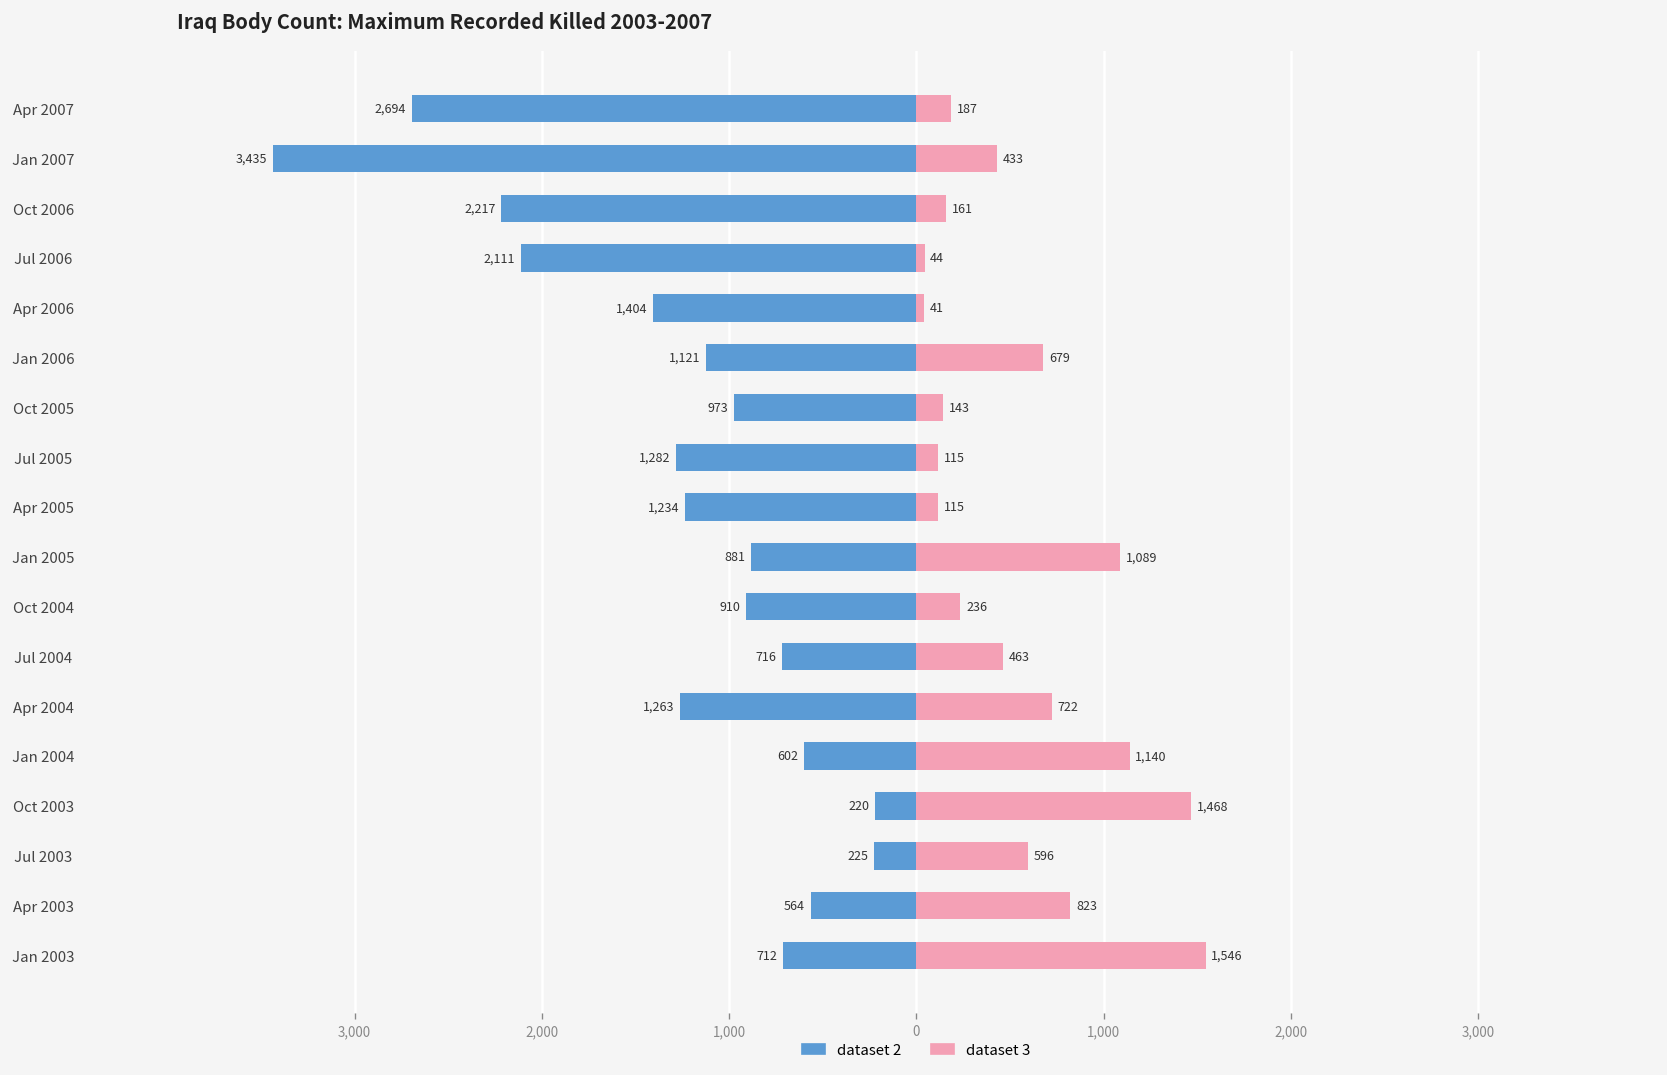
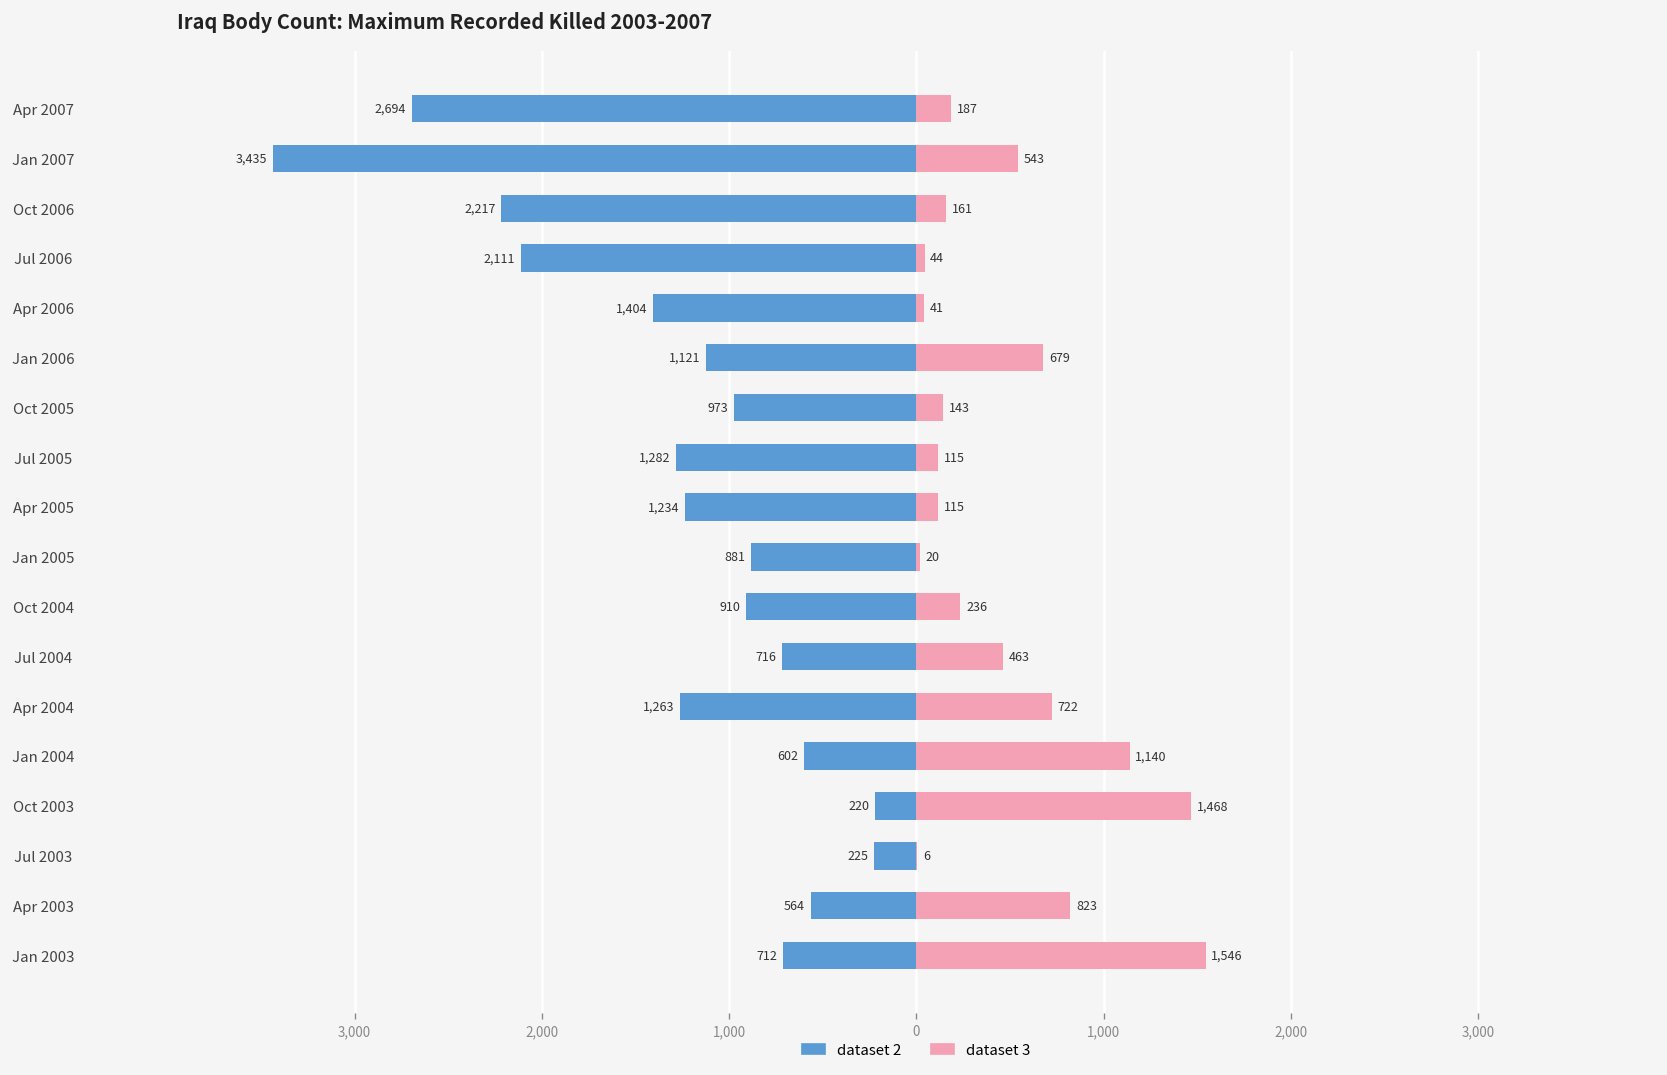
dataset 3, Jan 2007: 433 -> 543
dataset 3, Jan 2005: 1,089 -> 20
dataset 3, Jul 2003: 596 -> 6
